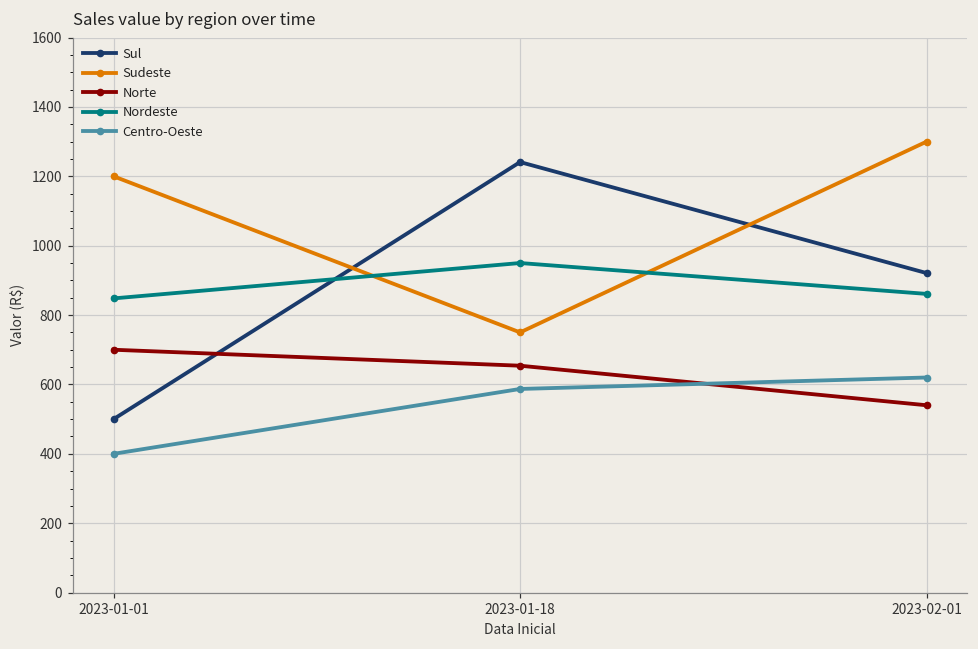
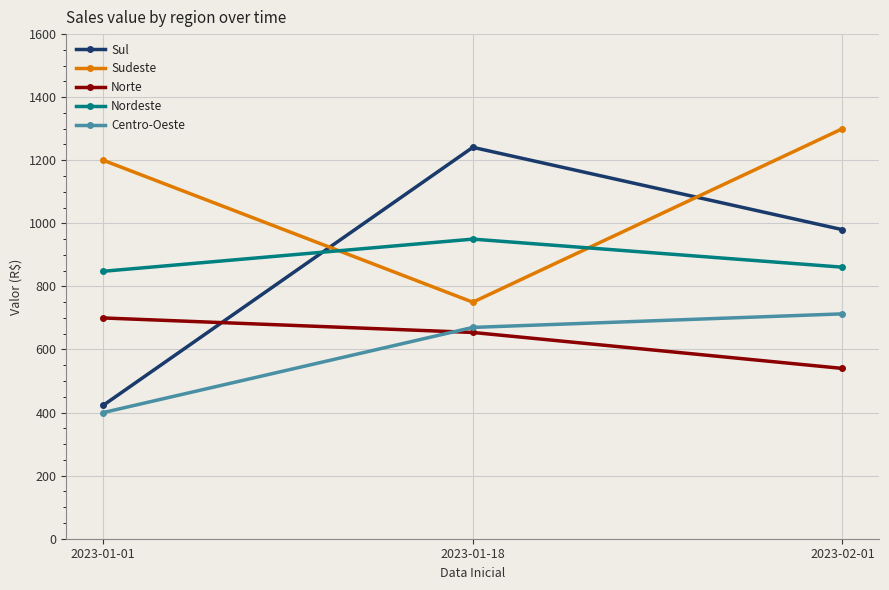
Sul, 2023-01-01: 500 -> 420
Centro-Oeste, 2023-01-18: 590 -> 670
Sul, 2023-02-01: 920 -> 980
Centro-Oeste, 2023-02-01: 620 -> 710
